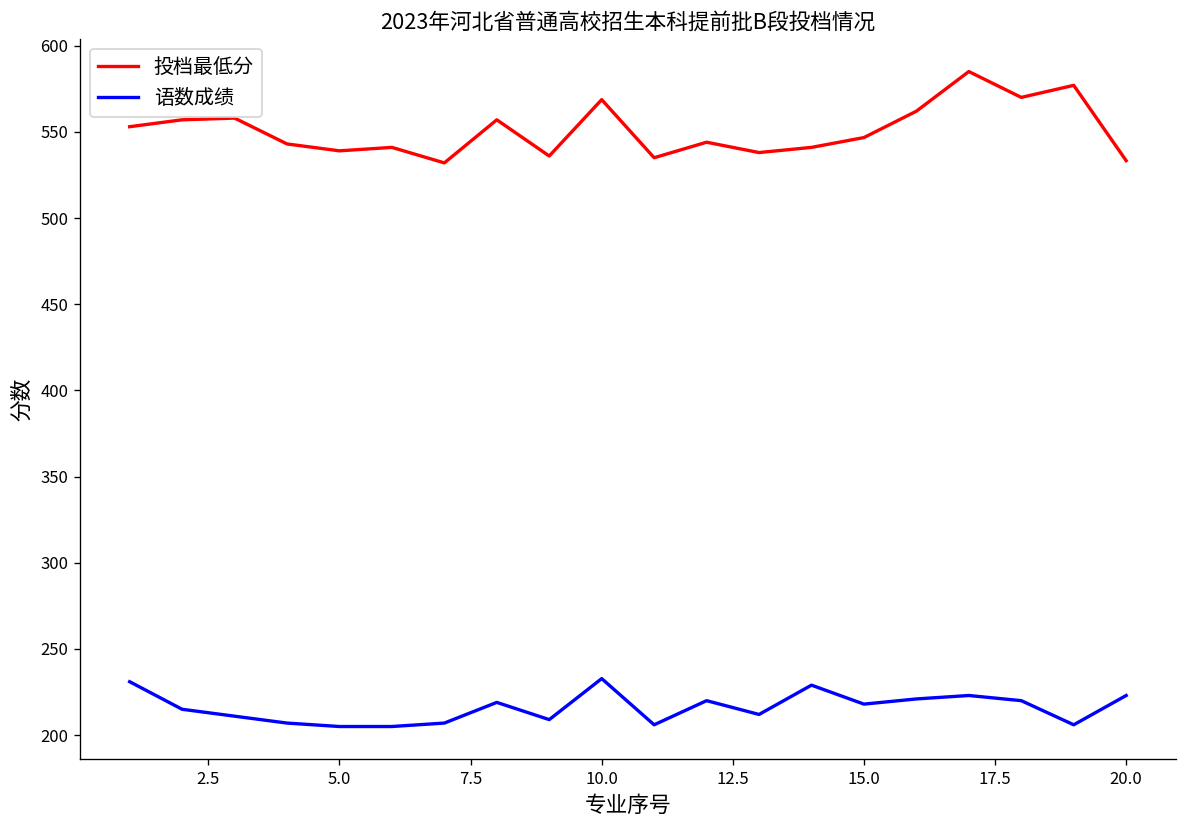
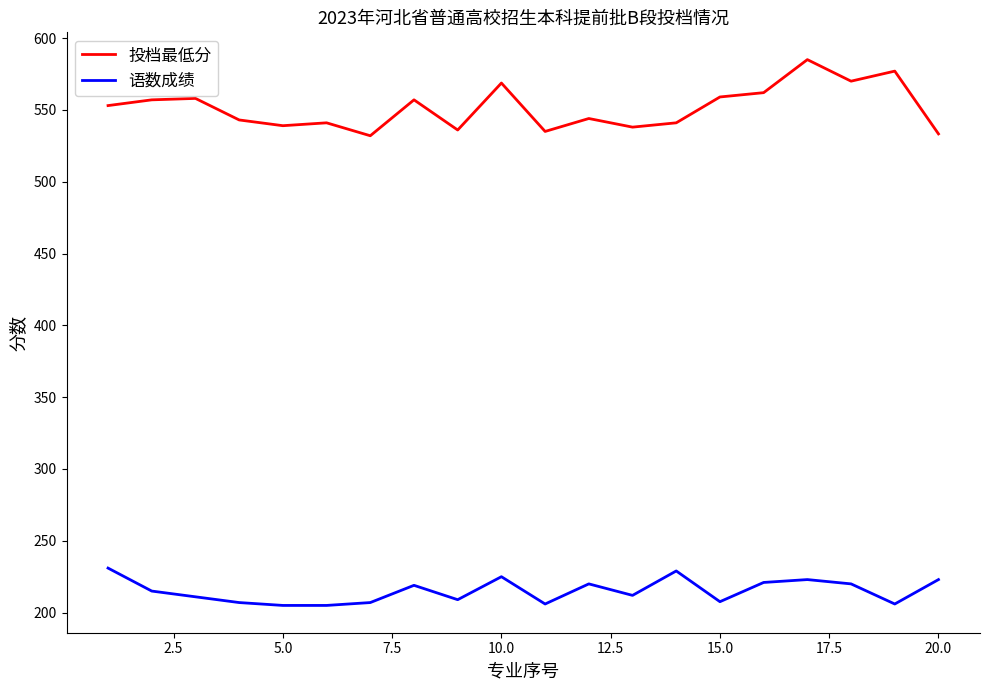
语数成绩, 10.0: 233 -> 225
投档最低分, 15.0: 547 -> 559
语数成绩, 15.0: 218 -> 208
